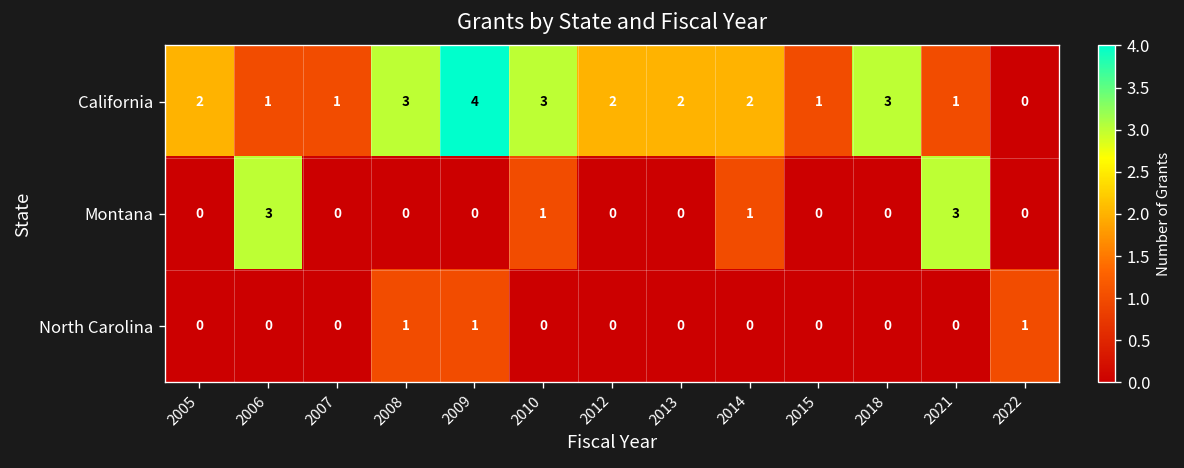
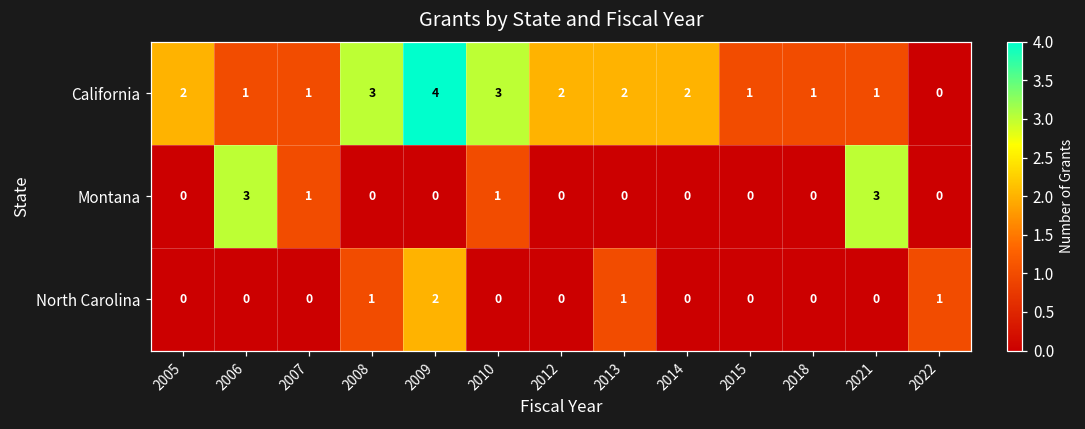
California, 2018: 3 -> 1
Montana, 2007: 0 -> 1
Montana, 2014: 1 -> 0
North Carolina, 2009: 1 -> 2
North Carolina, 2013: 0 -> 1
